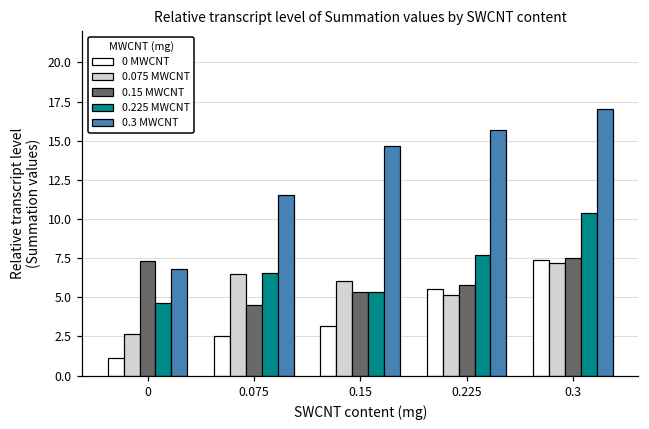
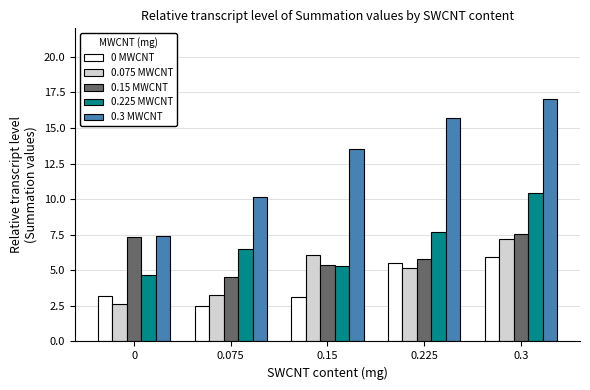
0 MWCNT, 0: 1.1 -> 3.2
0.3 MWCNT, 0: 6.8 -> 7.4
0.075 MWCNT, 0.075: 6.5 -> 3.2
0.3 MWCNT, 0.075: 11.5 -> 10.2
0.3 MWCNT, 0.15: 14.6 -> 13.5
0 MWCNT, 0.3: 7.4 -> 5.9
